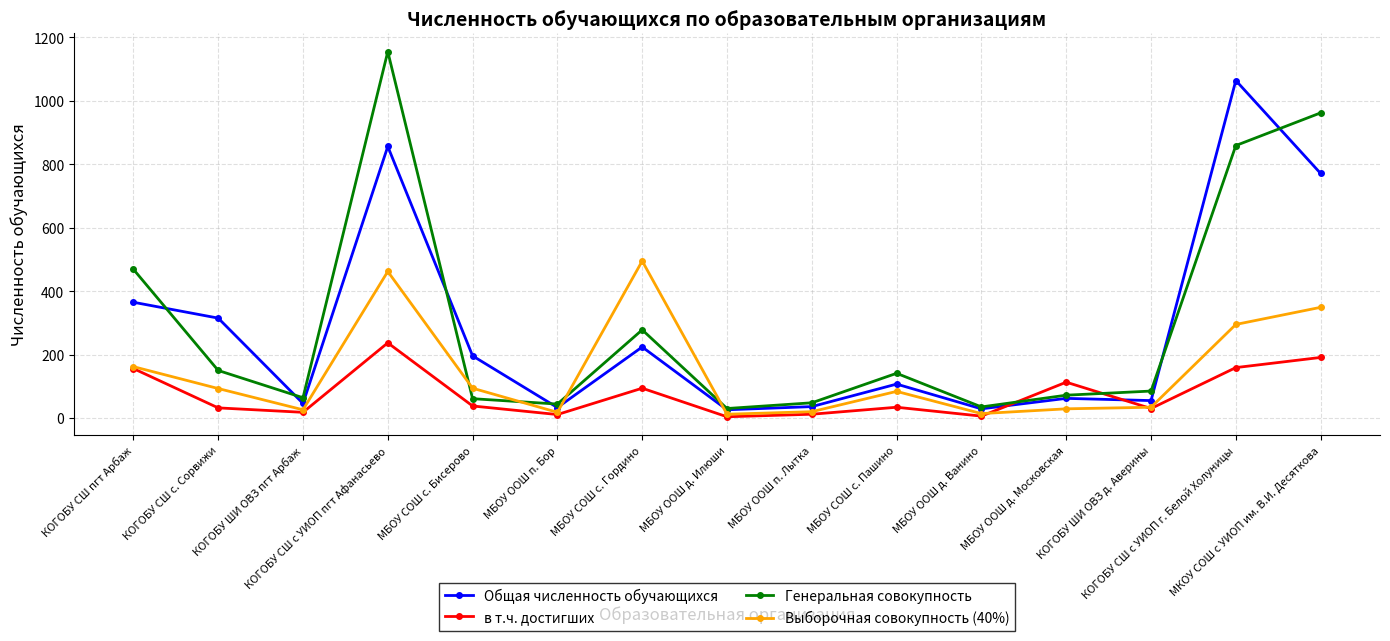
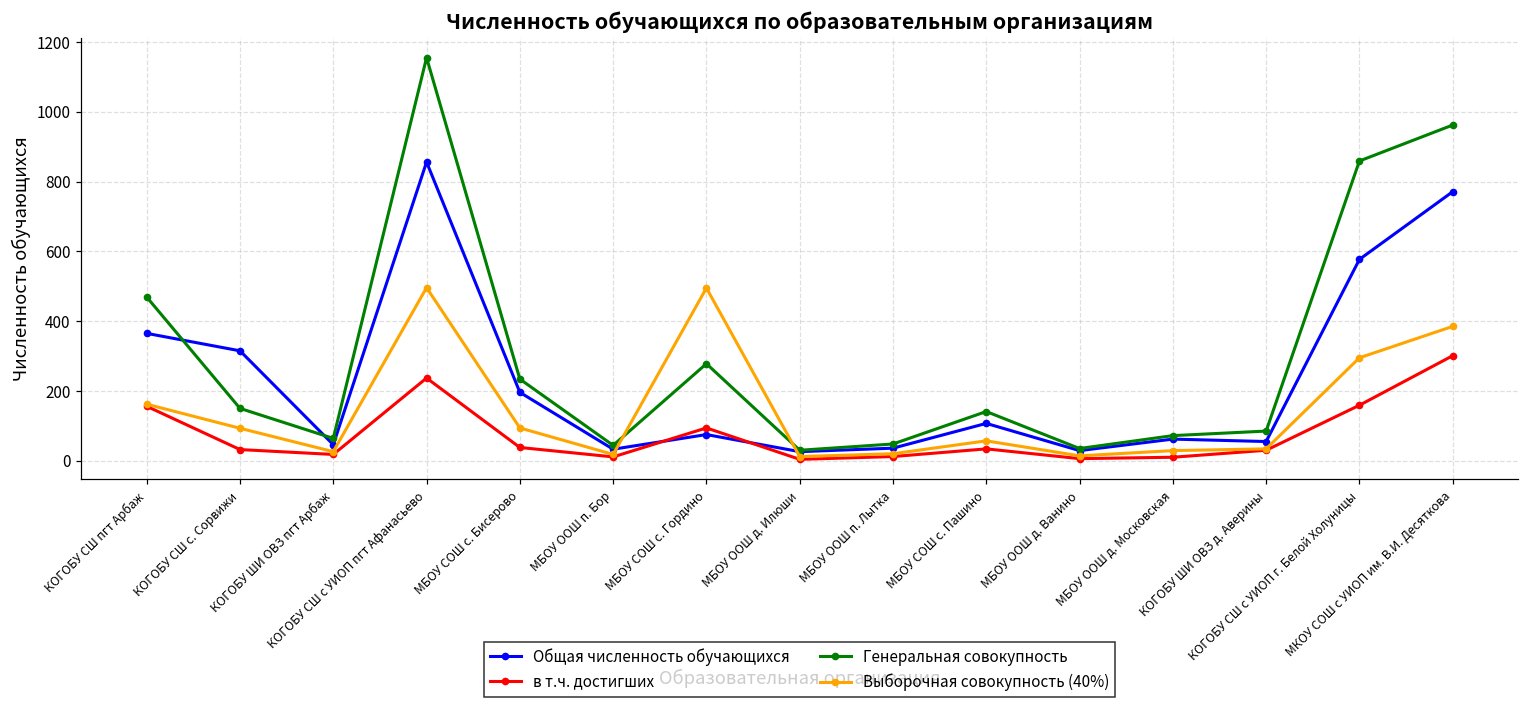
Выборочная совокупность (40%), КОГОБУ СШ с УИОП пгт Афанасьево: 460 -> 500
Генеральная совокупность, МБОУ СОШ с. Бисерово: 60 -> 230
Общая численность обучающихся, МБОУ СОШ с. Гордино: 220 -> 80
Выборочная совокупность (40%), МБОУ СОШ с. Пашино: 80 -> 60
в т.ч. достигших, МБОУ ООШ д. Московская: 110 -> 10
Общая численность обучающихся, КОГОБУ СШ с УИОП г. Белой Холуницы: 1060 -> 580
в т.ч. достигших, МКОУ СОШ с УИОП им. В.И. Десяткова: 190 -> 300
Выборочная совокупность (40%), МКОУ СОШ с УИОП им. В.И. Десяткова: 350 -> 390
